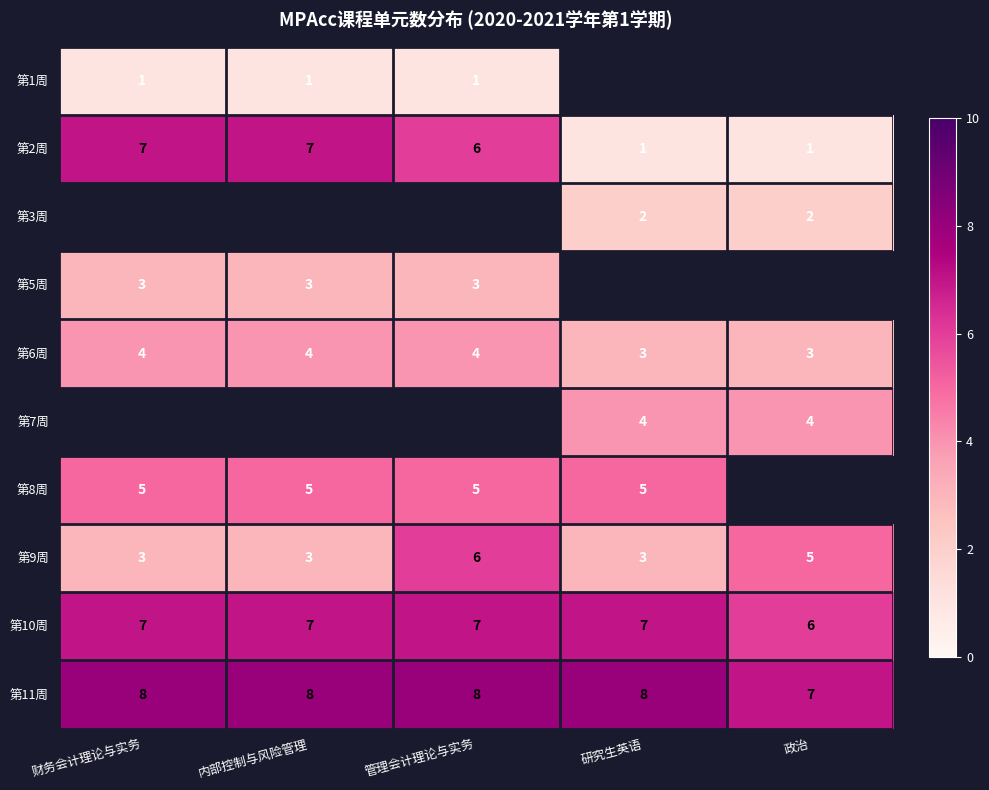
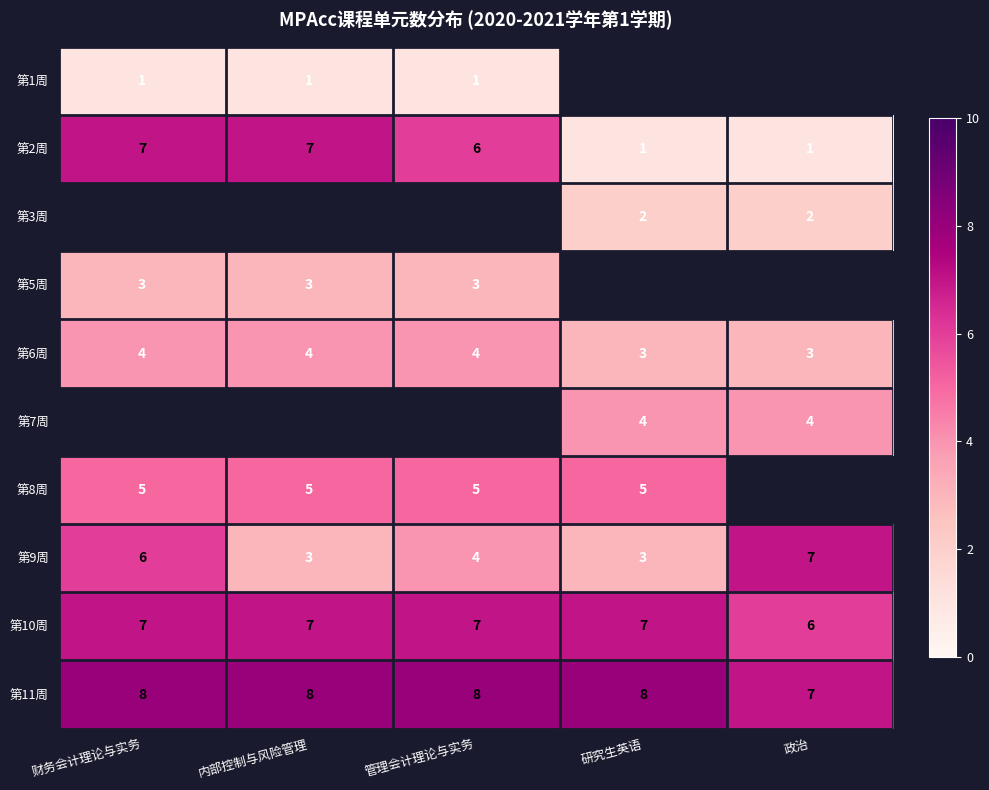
第9周, 财务会计理论与实务: 3 -> 6
第9周, 管理会计理论与实务: 6 -> 4
第9周, 政治: 5 -> 7
